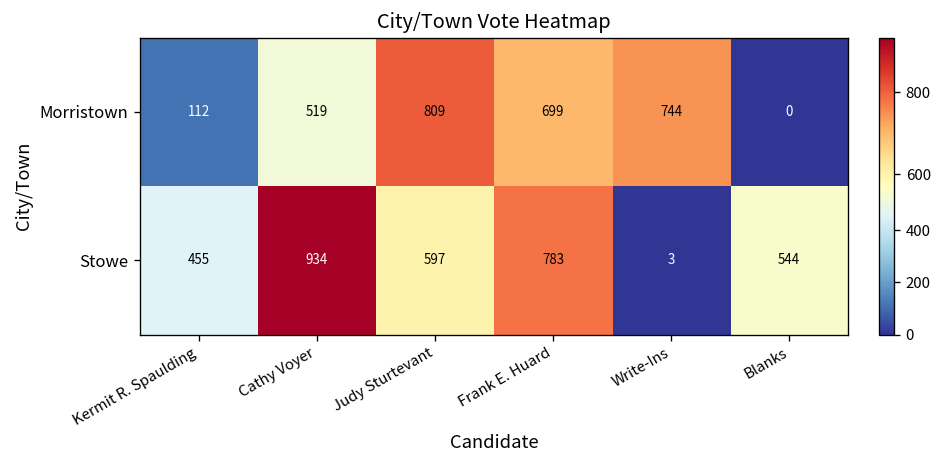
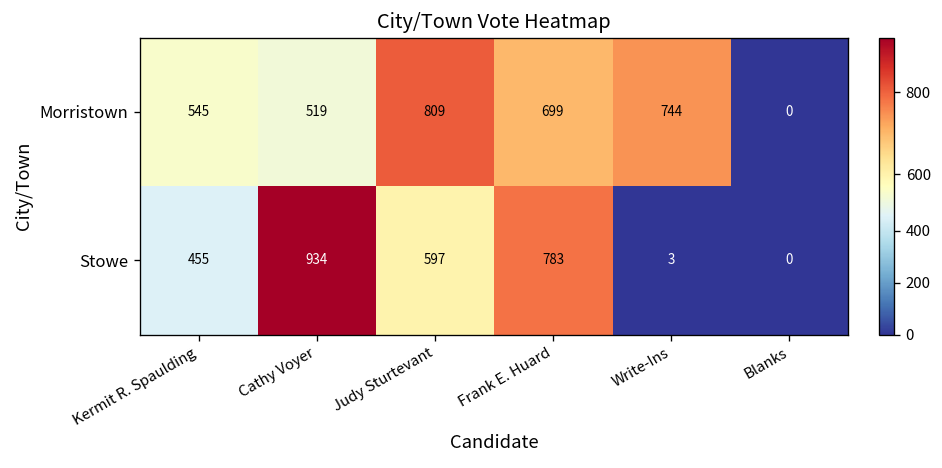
Morristown, Kermit R. Spaulding: 112 -> 545
Stowe, Blanks: 544 -> 0
